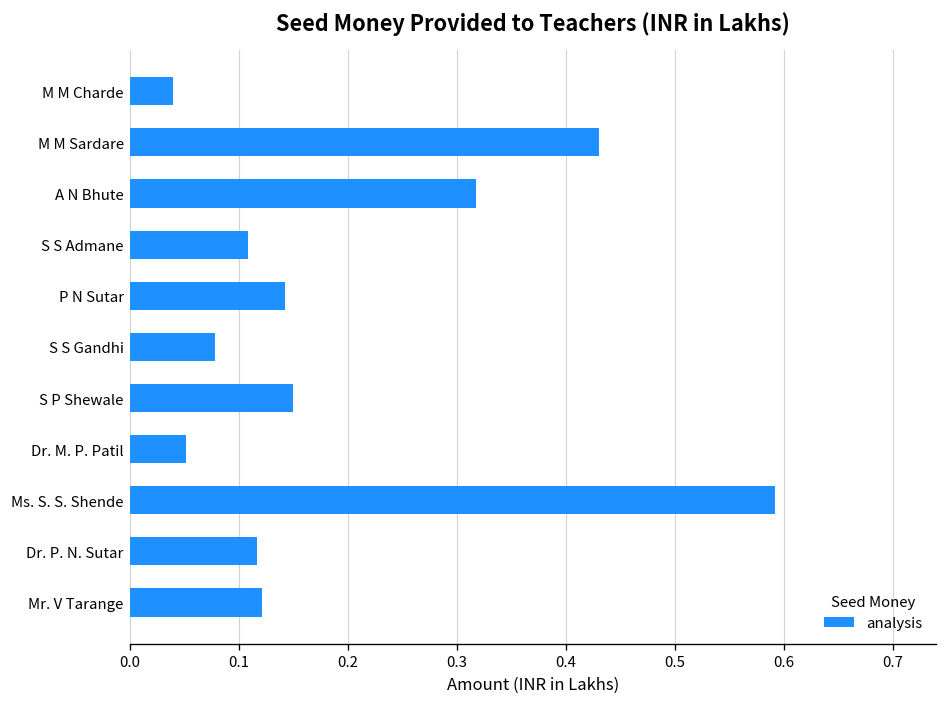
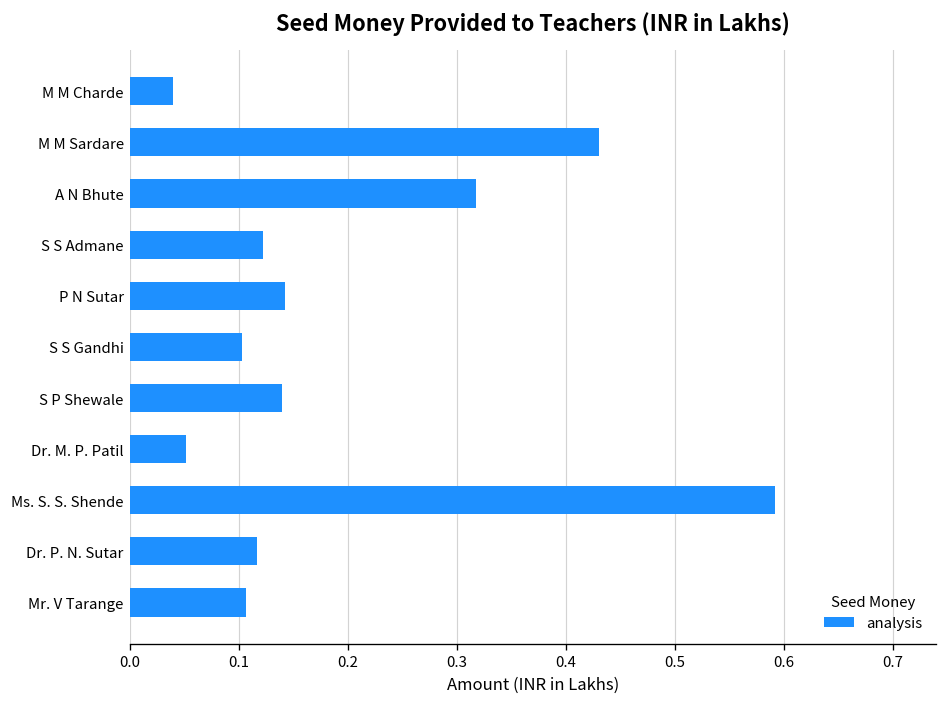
S S Admane: 0.11 -> 0.12
S S Gandhi: 0.08 -> 0.10
S P Shewale: 0.15 -> 0.14
Mr. V Tarange: 0.12 -> 0.11
